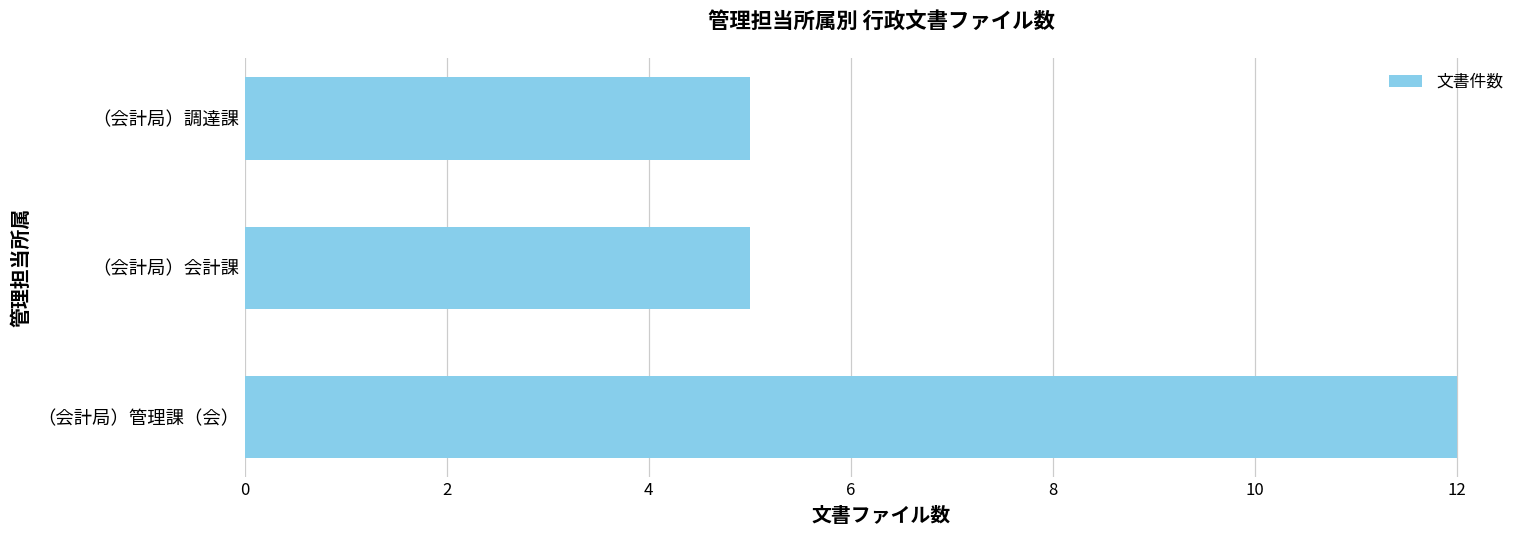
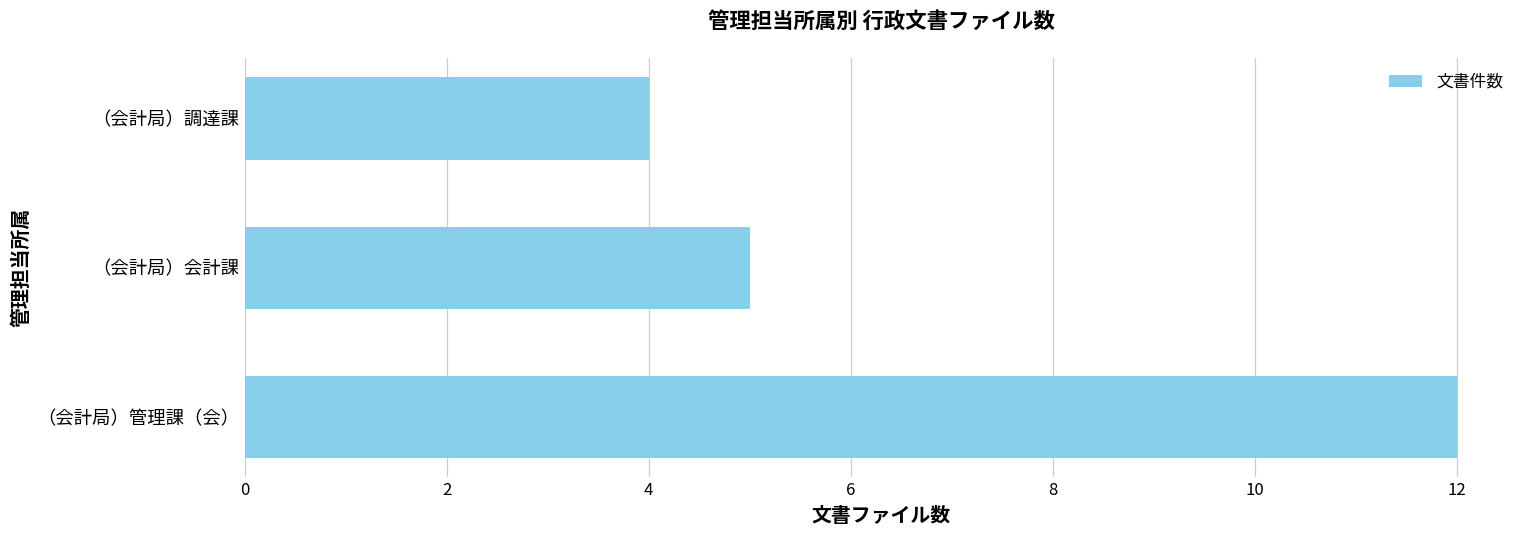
（会計局）調達課: 5 -> 4
